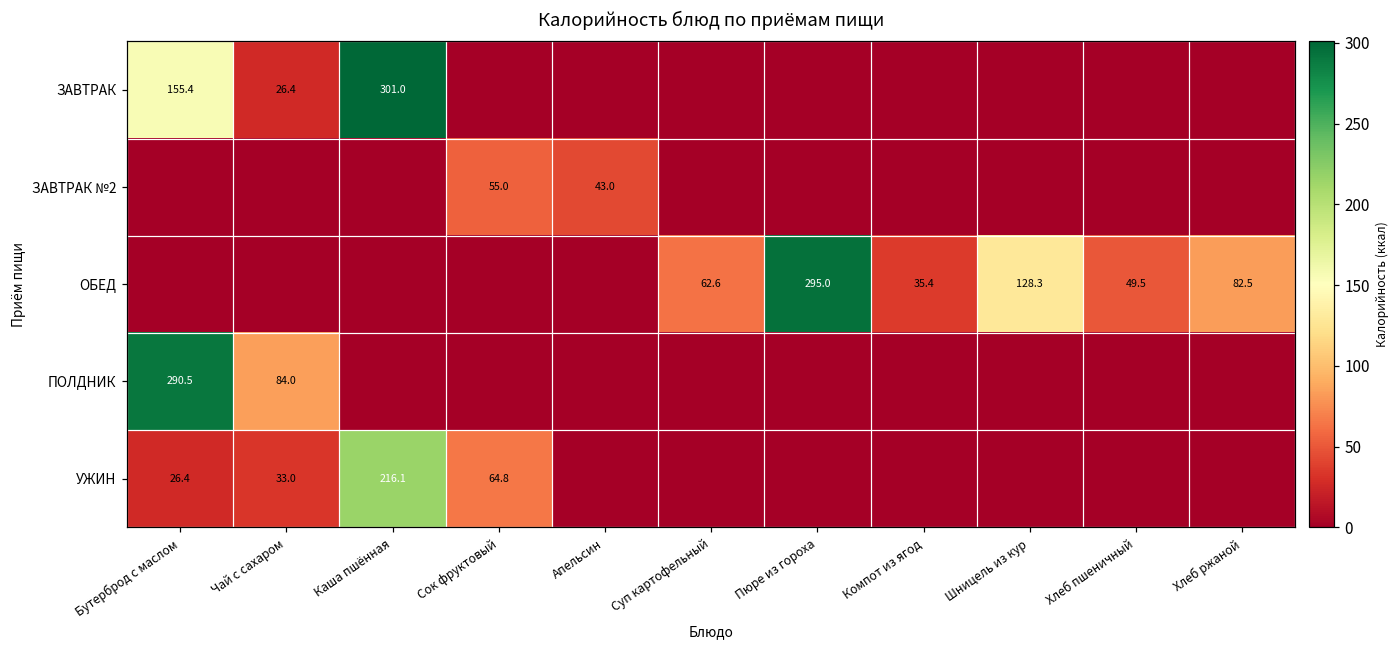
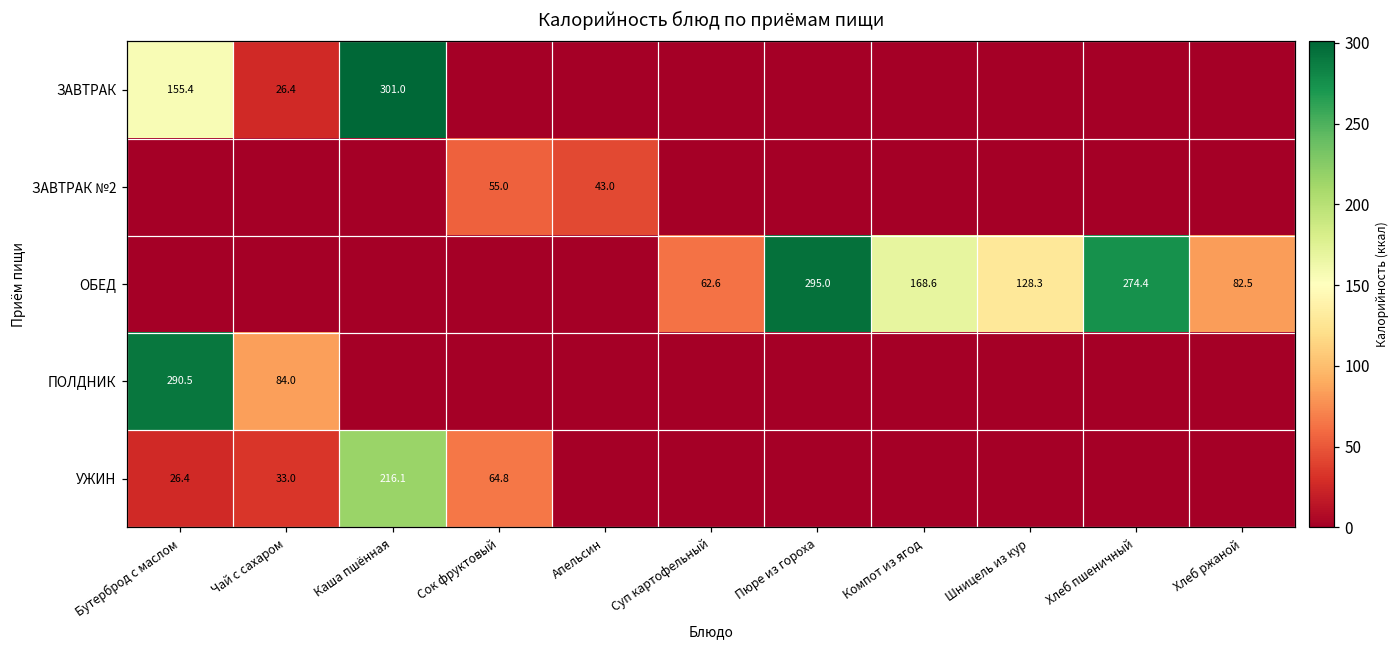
ОБЕД, Компот из ягод: 35.4 -> 168.6
ОБЕД, Хлеб пшеничный: 49.5 -> 274.4
